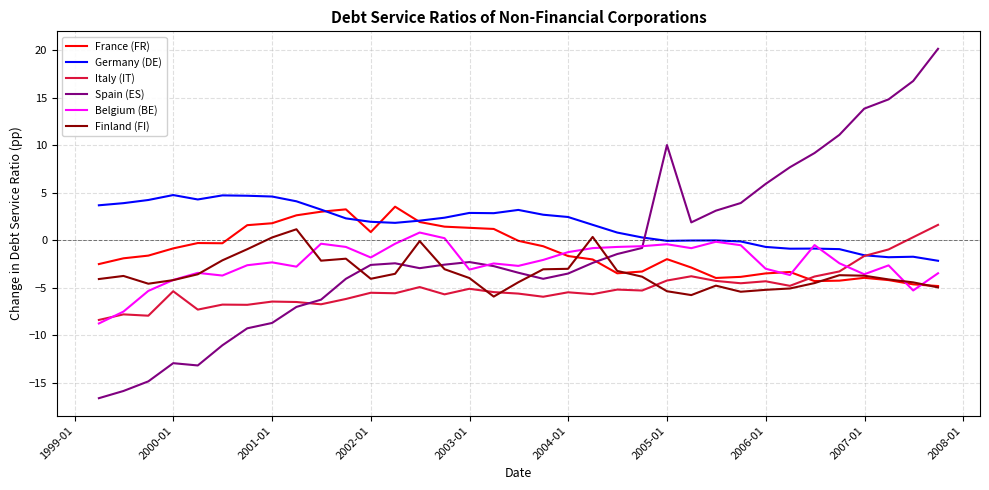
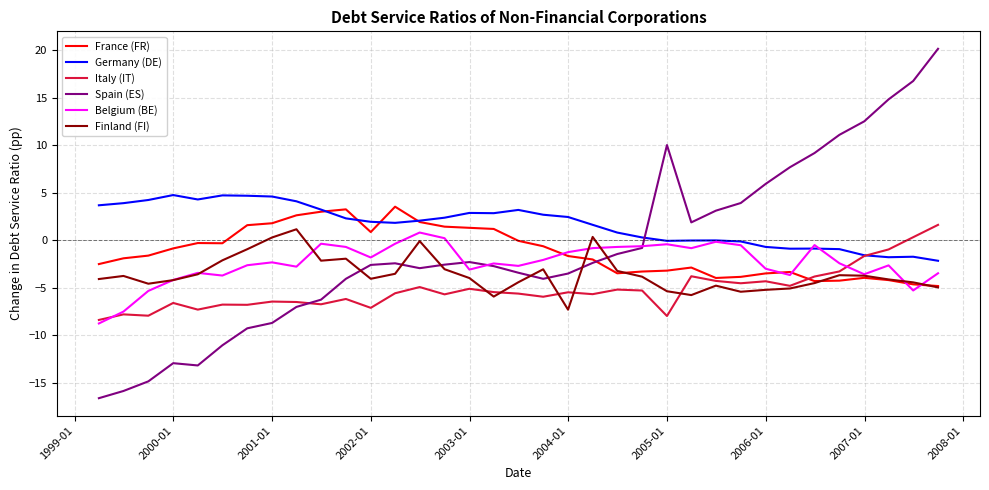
Italy (IT), 2000-01: -5 -> -7
Italy (IT), 2002-01: -6 -> -7
Finland (FI), 2004-01: -3 -> -7
France (FR), 2005-01: -2 -> -3
Italy (IT), 2005-01: -4 -> -8
Spain (ES), 2007-01: 14 -> 13
